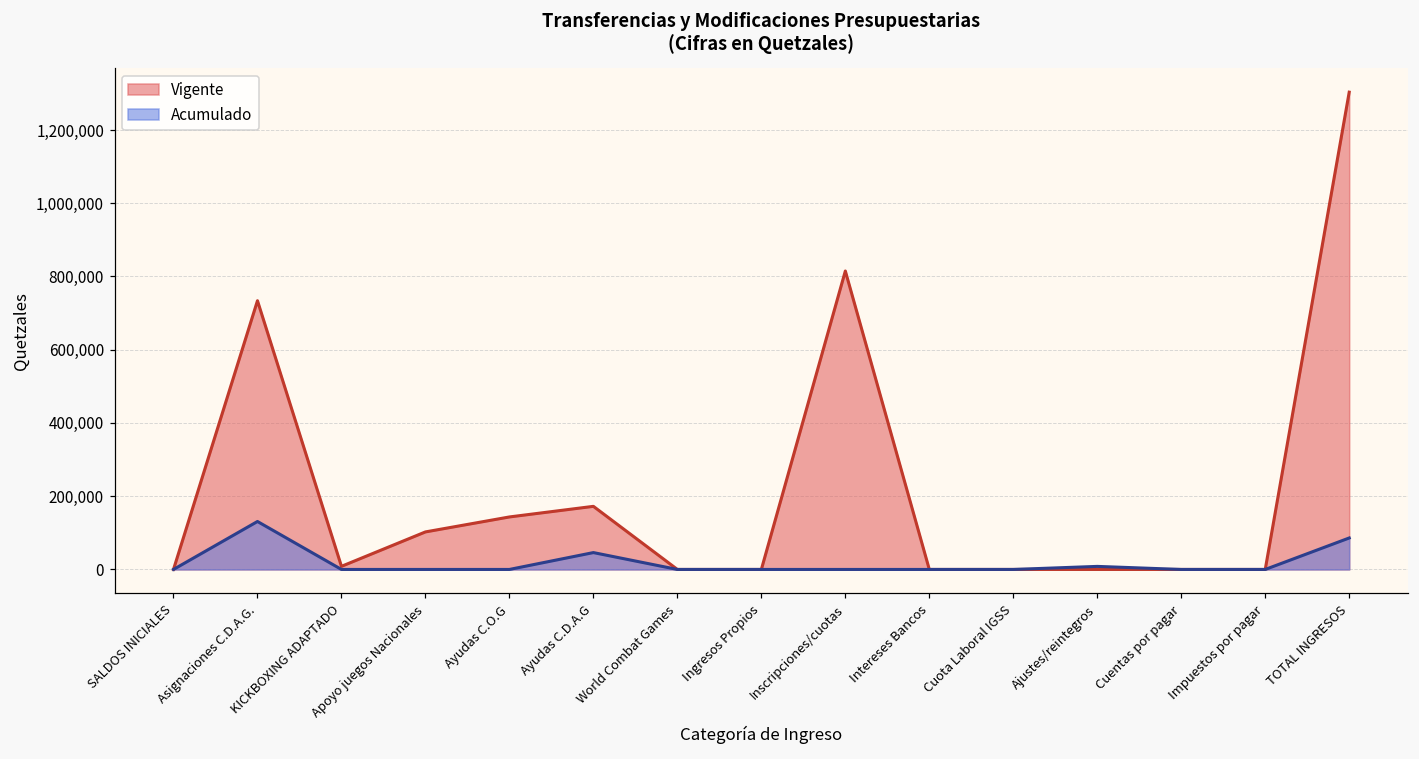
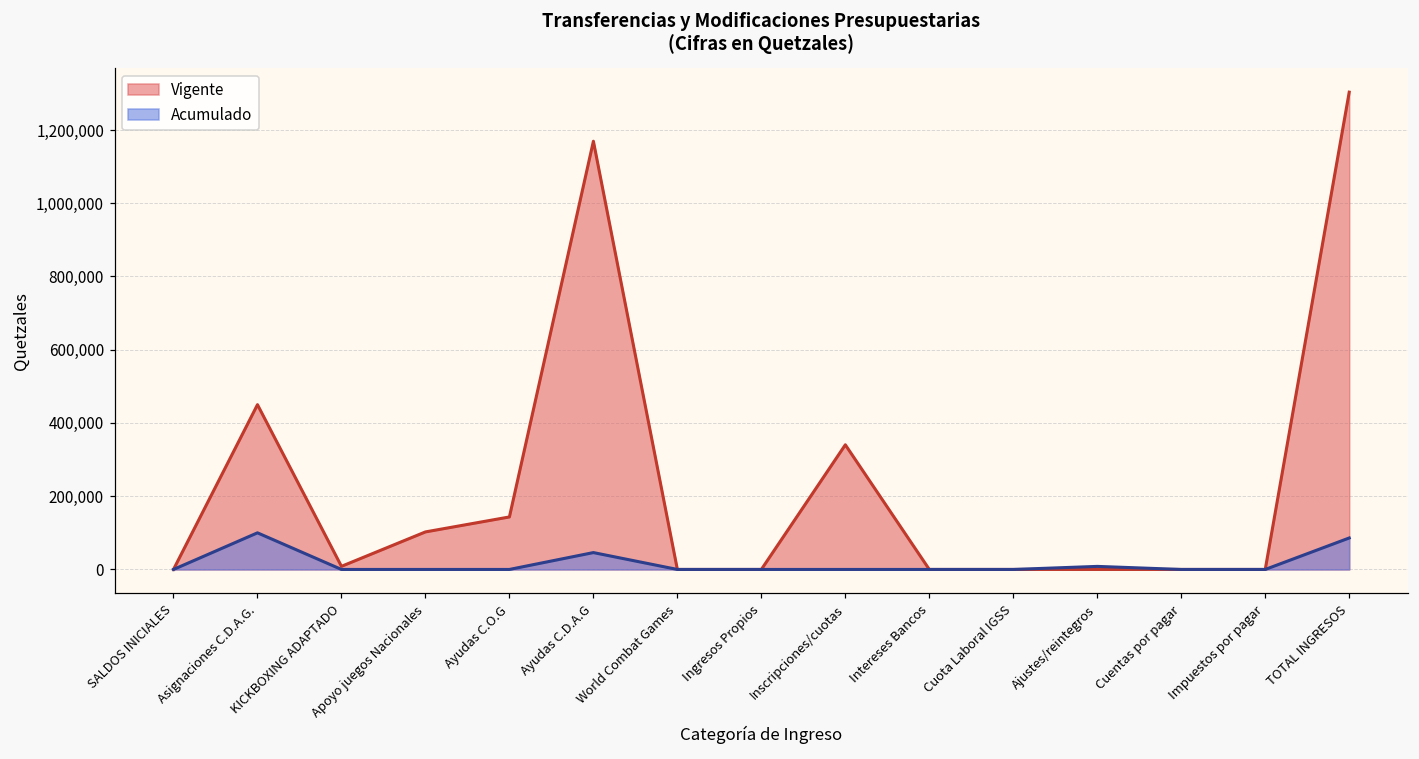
Vigente, Asignaciones C.D.A.G.: 730,000 -> 450,000
Acumulado, Asignaciones C.D.A.G.: 130,000 -> 100,000
Vigente, Ayudas C.D.A.G: 170,000 -> 1,170,000
Vigente, Inscripciones/cuotas: 810,000 -> 340,000
